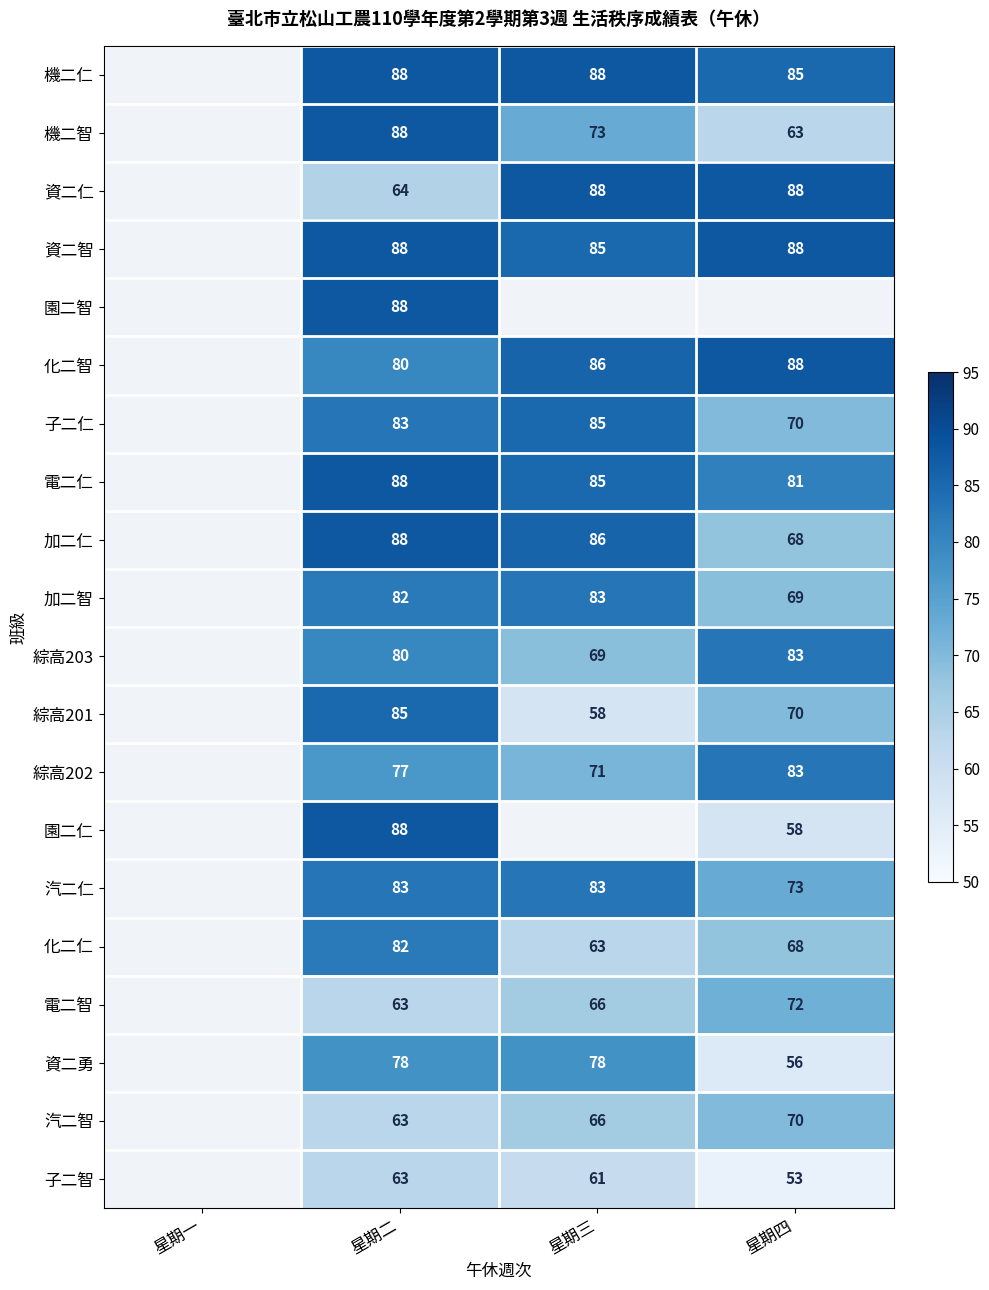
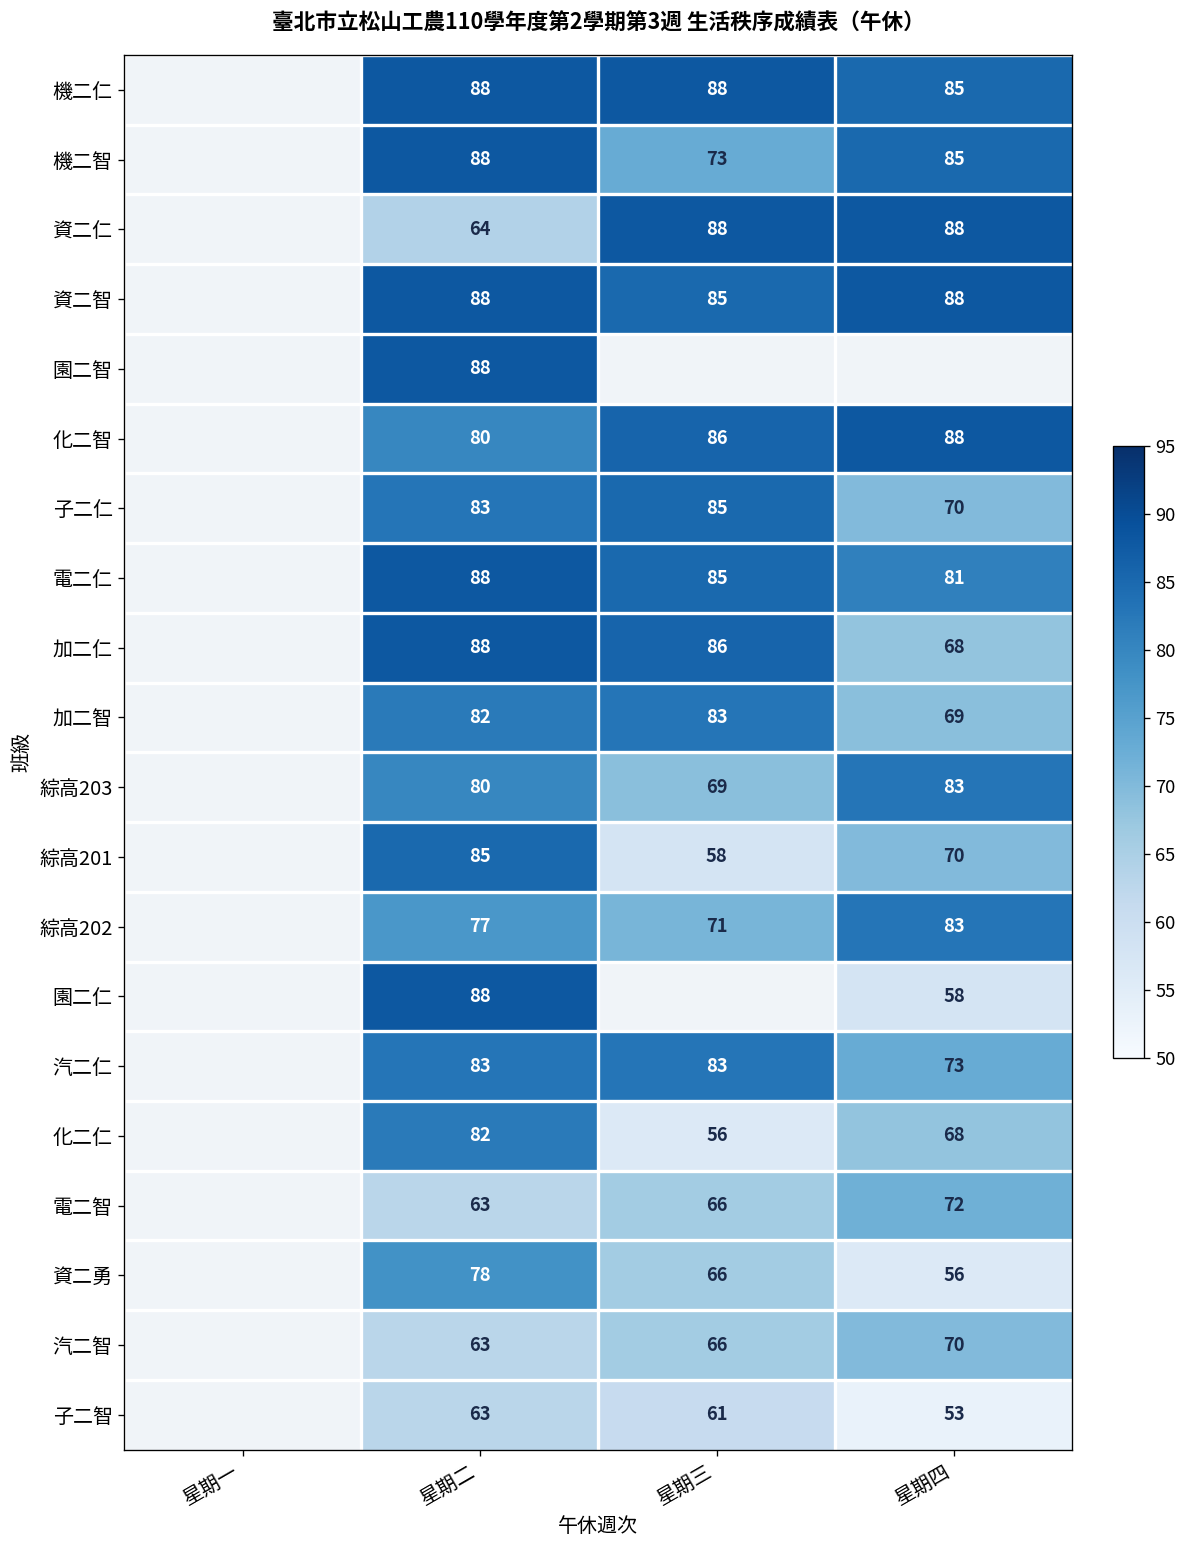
機二智, 星期四: 63 -> 85
化二仁, 星期三: 63 -> 56
資二勇, 星期三: 78 -> 66
